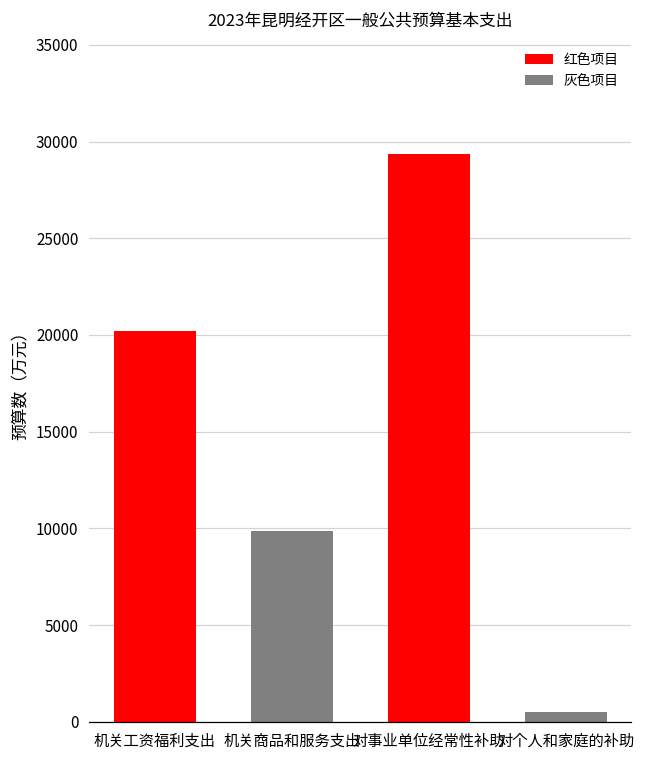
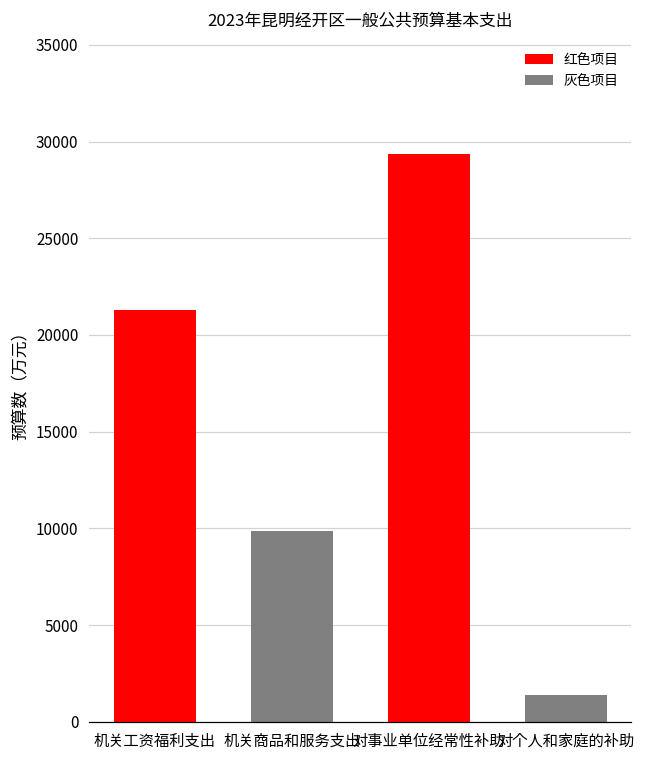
机关工资福利支出: 20200 -> 21300
对个人和家庭的补助: 500 -> 1400
